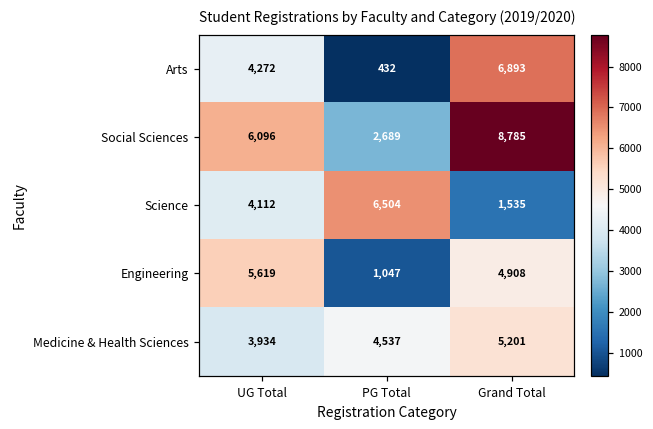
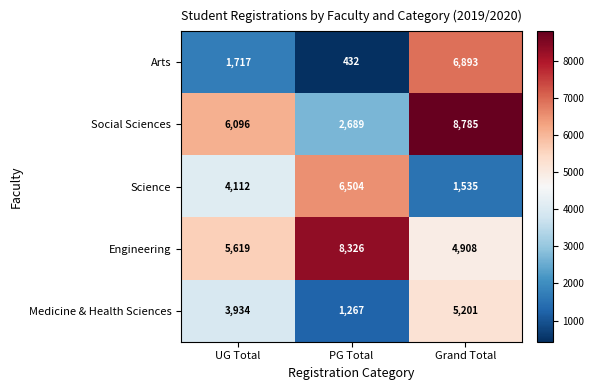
Arts, UG Total: 4,272 -> 1,717
Engineering, PG Total: 1,047 -> 8,326
Medicine & Health Sciences, PG Total: 4,537 -> 1,267
